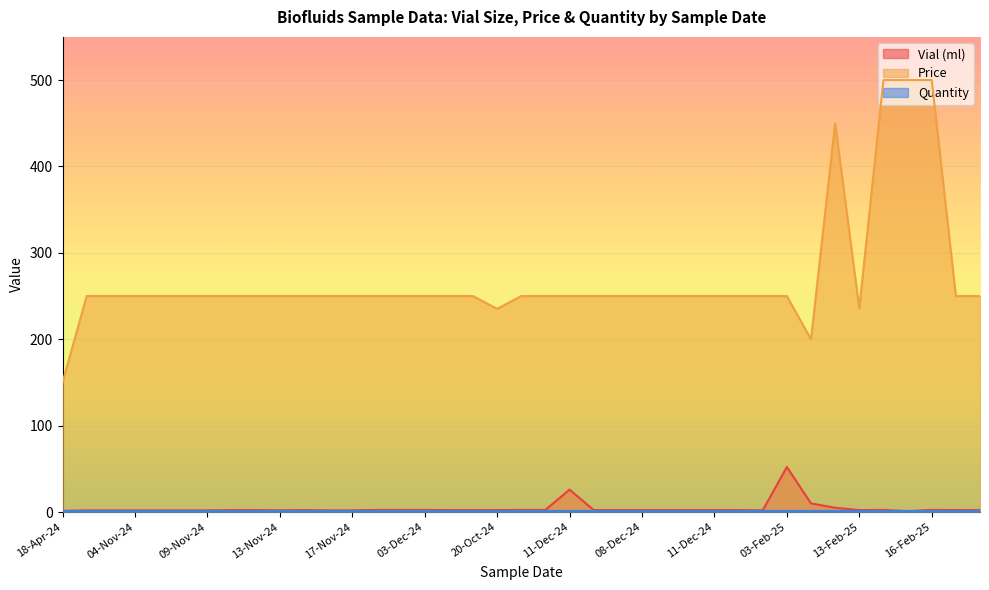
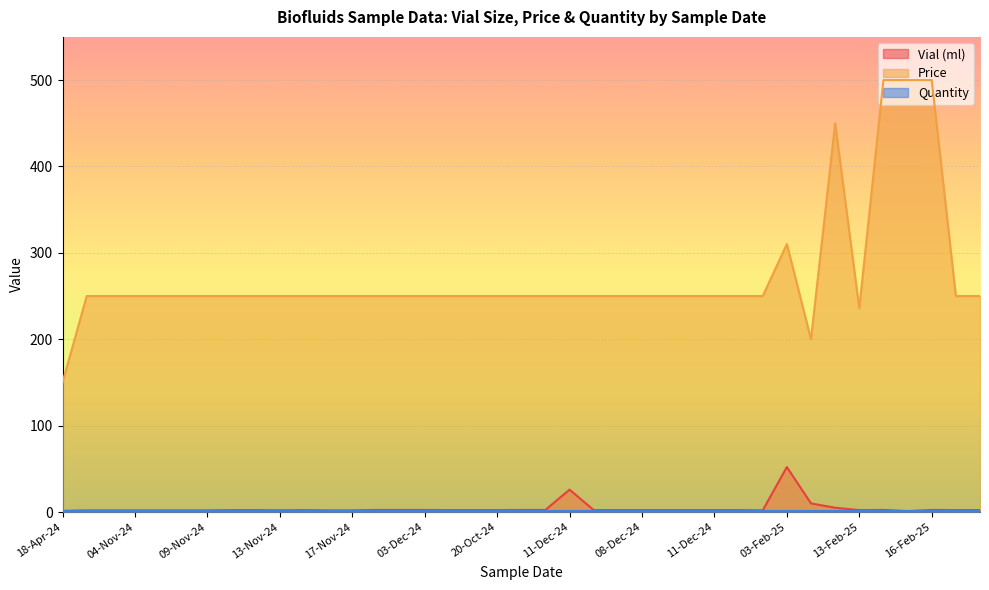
Price, 20-Oct-24: 240 -> 250
Price, 03-Feb-25: 250 -> 310
